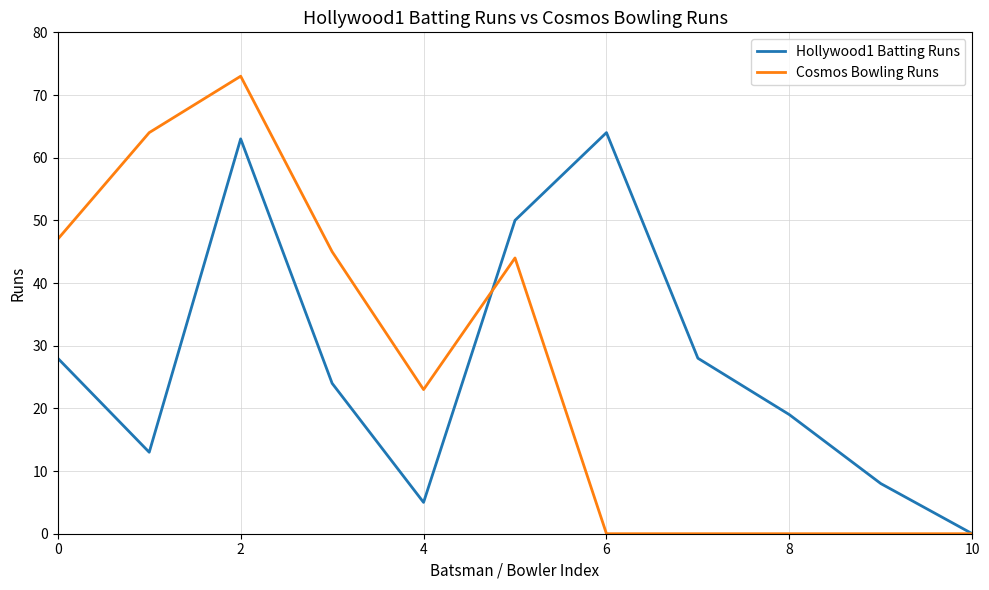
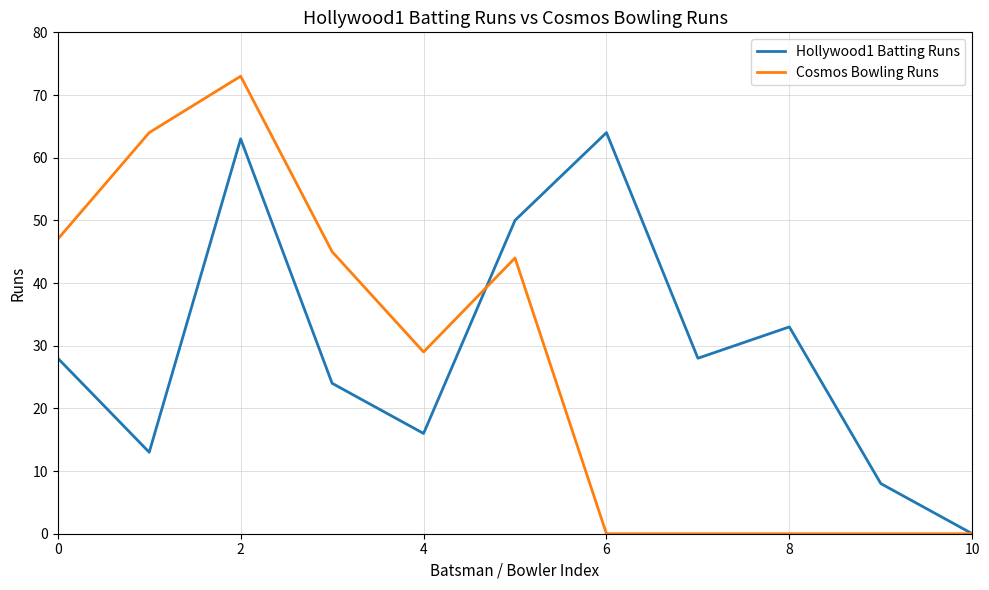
Hollywood1 Batting Runs, 4: 5 -> 16
Cosmos Bowling Runs, 4: 23 -> 29
Hollywood1 Batting Runs, 8: 19 -> 33
